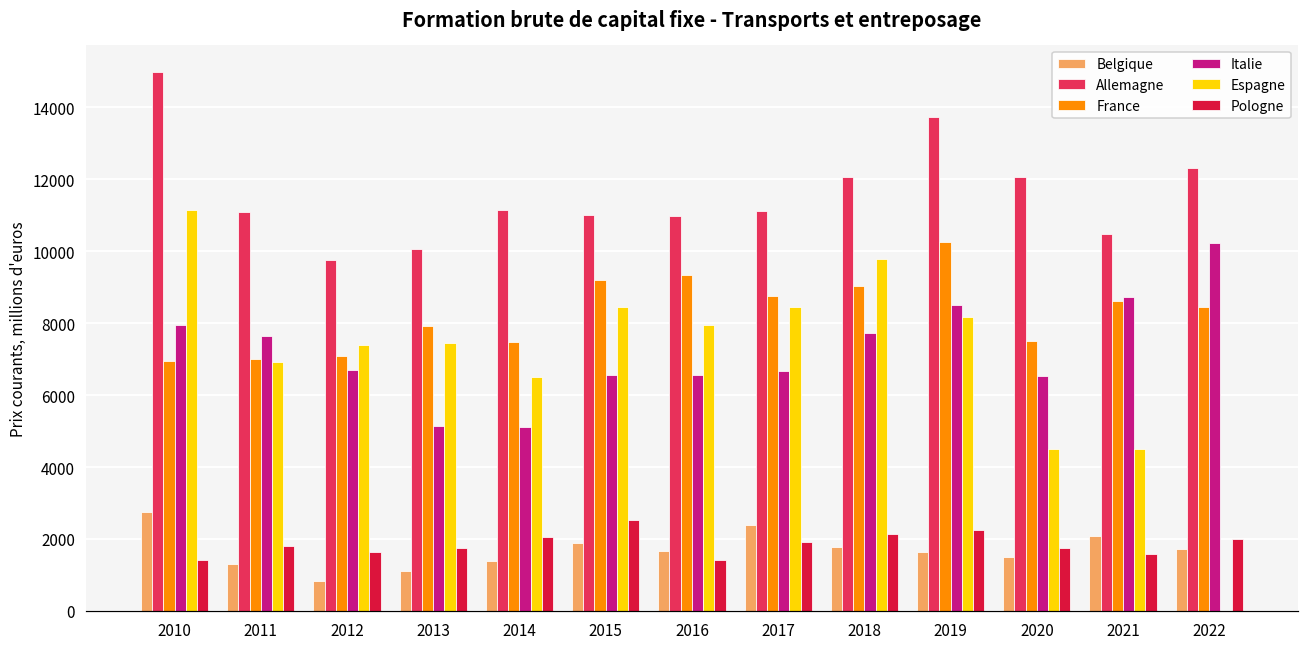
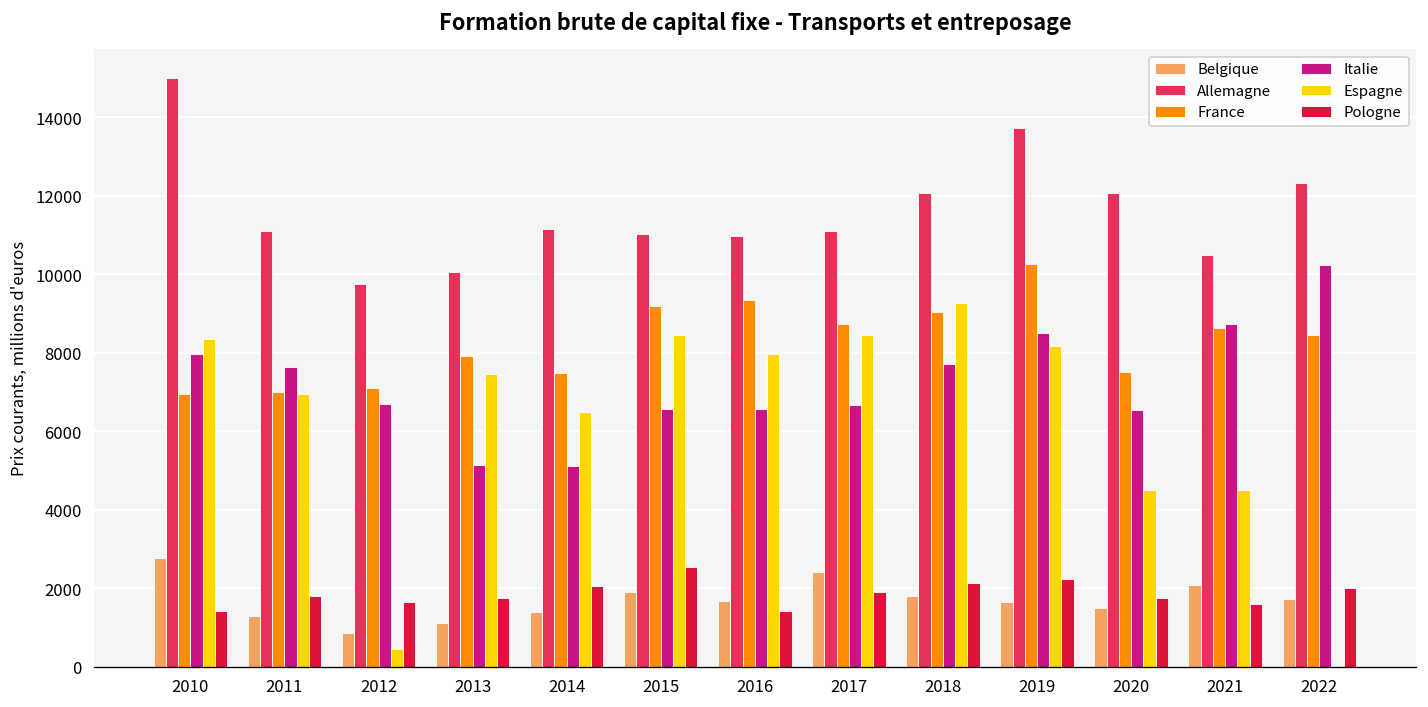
Espagne, 2010: 11100 -> 8400
Espagne, 2012: 7400 -> 500
Espagne, 2018: 9800 -> 9300
